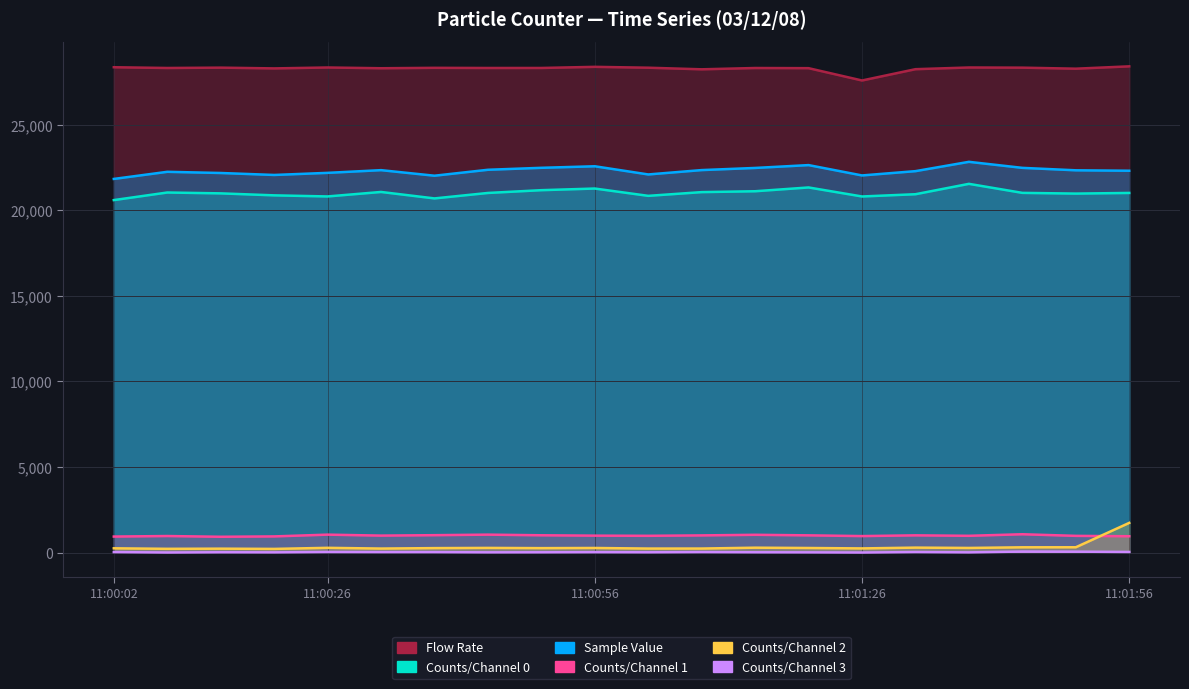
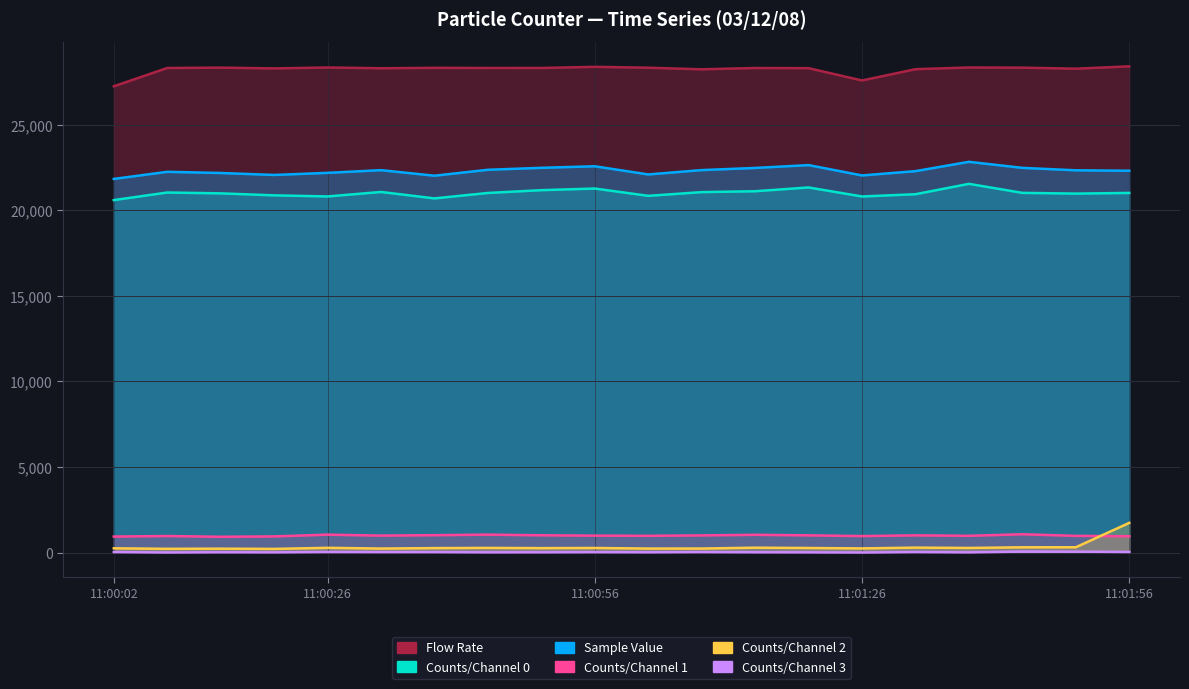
Flow Rate, 11:00:02: 28,400 -> 27,200
